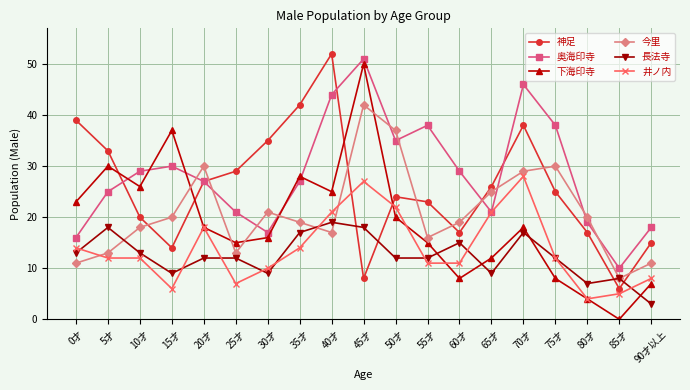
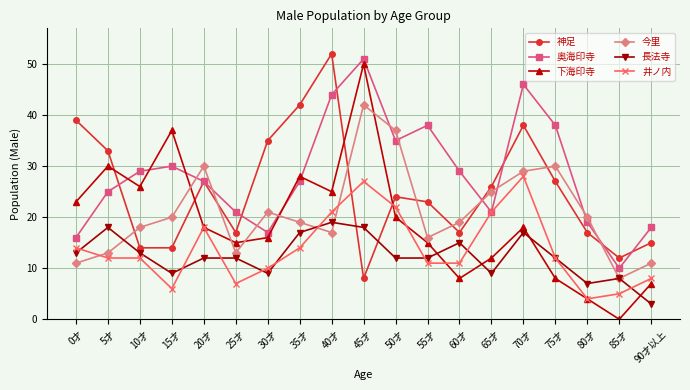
神足, 10才: 20 -> 14
神足, 25才: 29 -> 17
神足, 75才: 25 -> 27
神足, 85才: 6 -> 12
